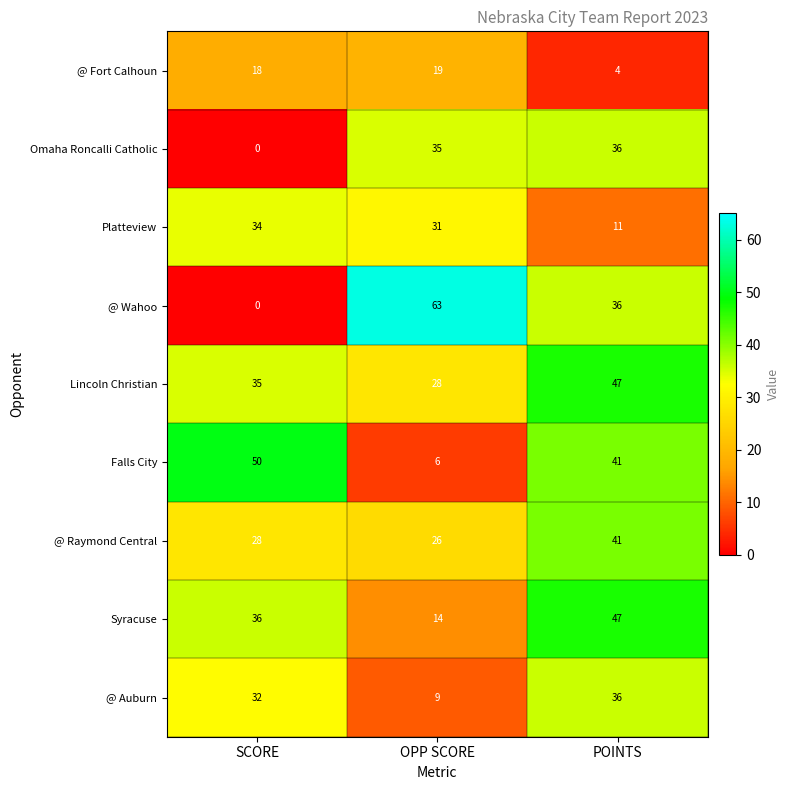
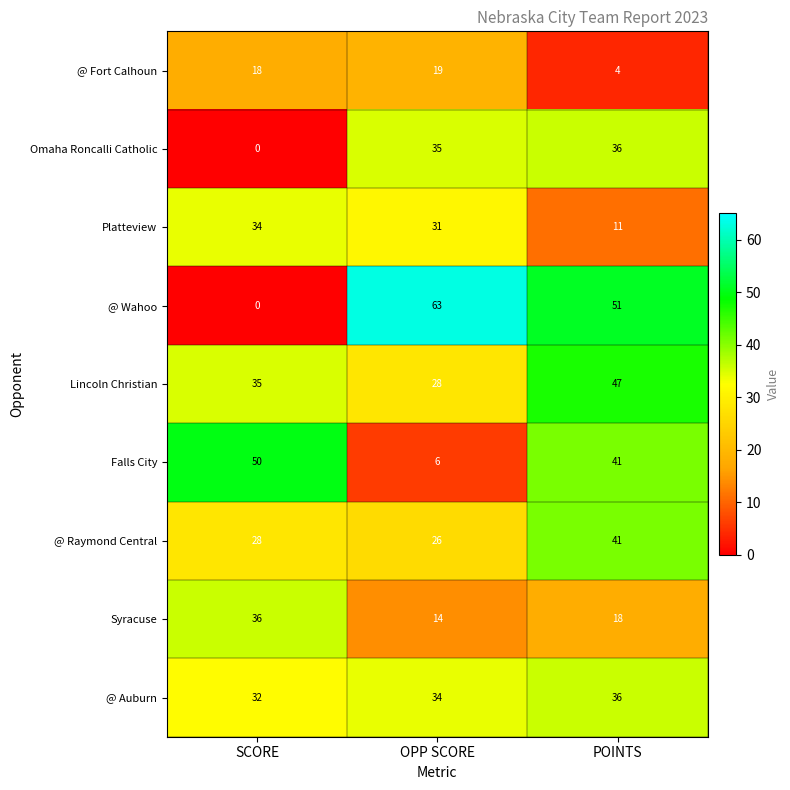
@ Wahoo, POINTS: 36 -> 51
Syracuse, POINTS: 47 -> 18
@ Auburn, OPP SCORE: 9 -> 34
